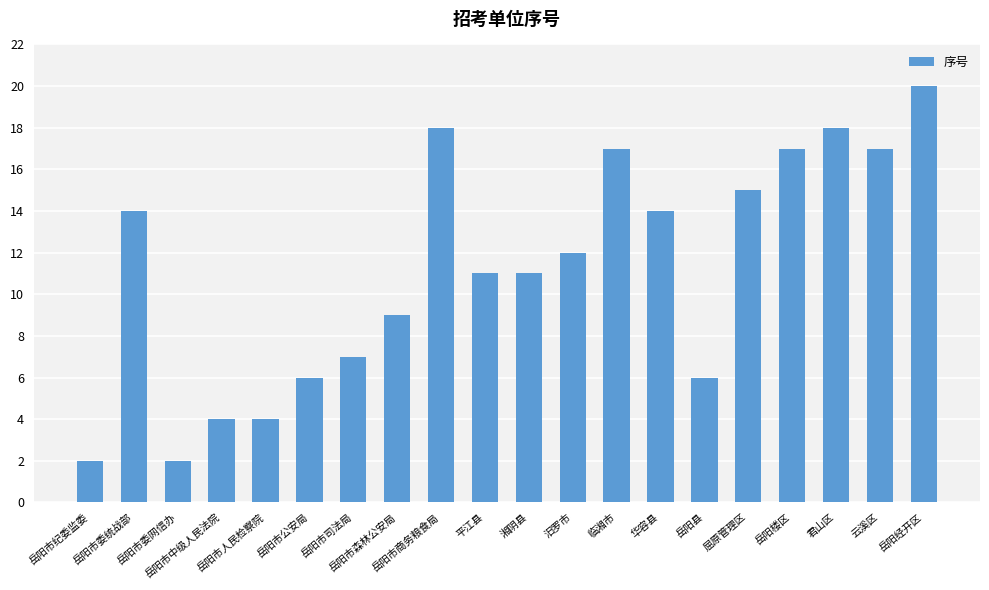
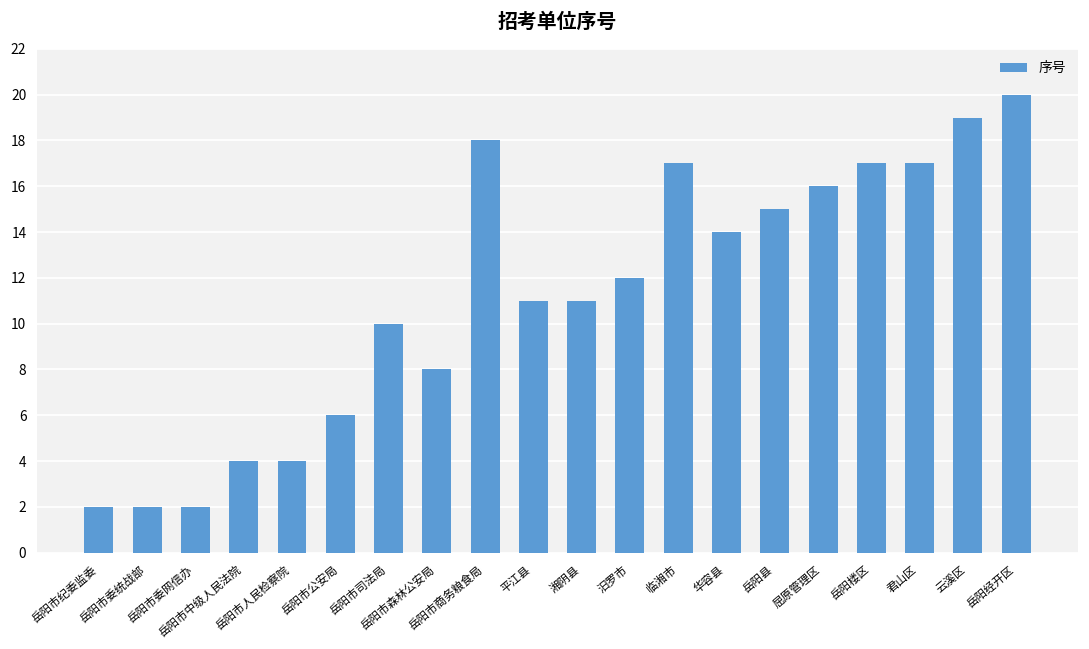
岳阳市委统战部: 14 -> 2
岳阳市司法局: 7 -> 10
岳阳市森林公安局: 9 -> 8
岳阳县: 6 -> 15
屈原管理区: 15 -> 16
君山区: 18 -> 17
云溪区: 17 -> 19
